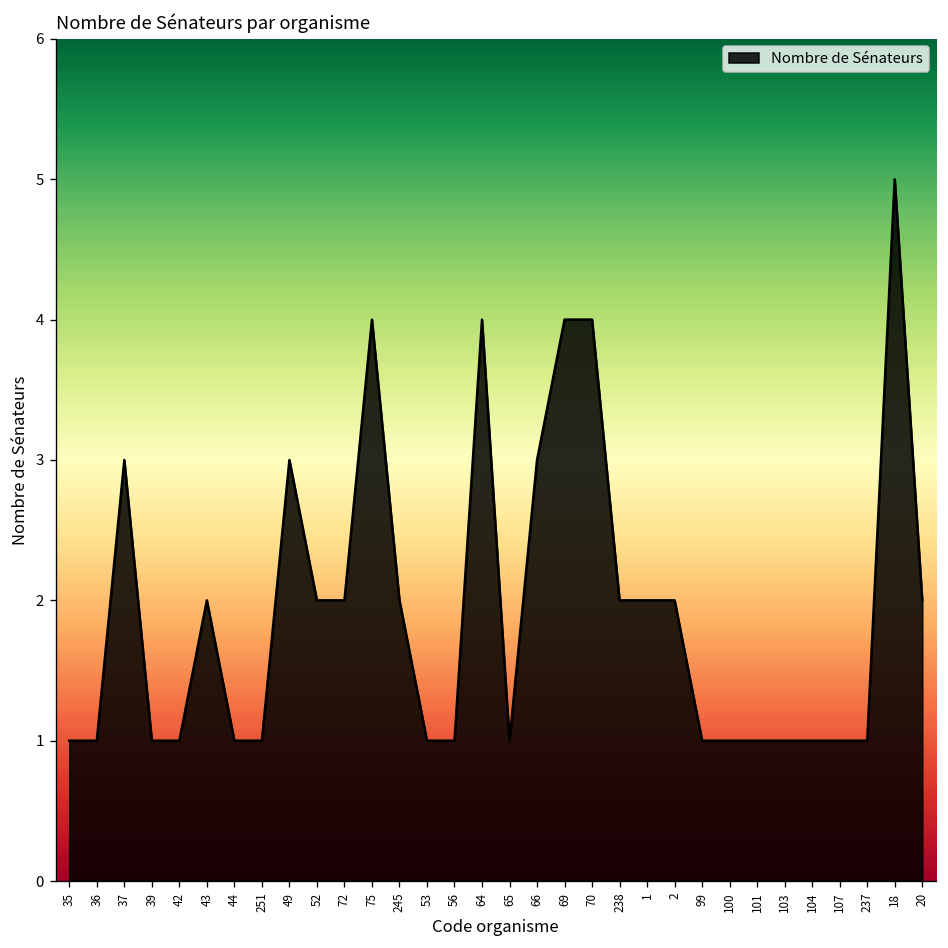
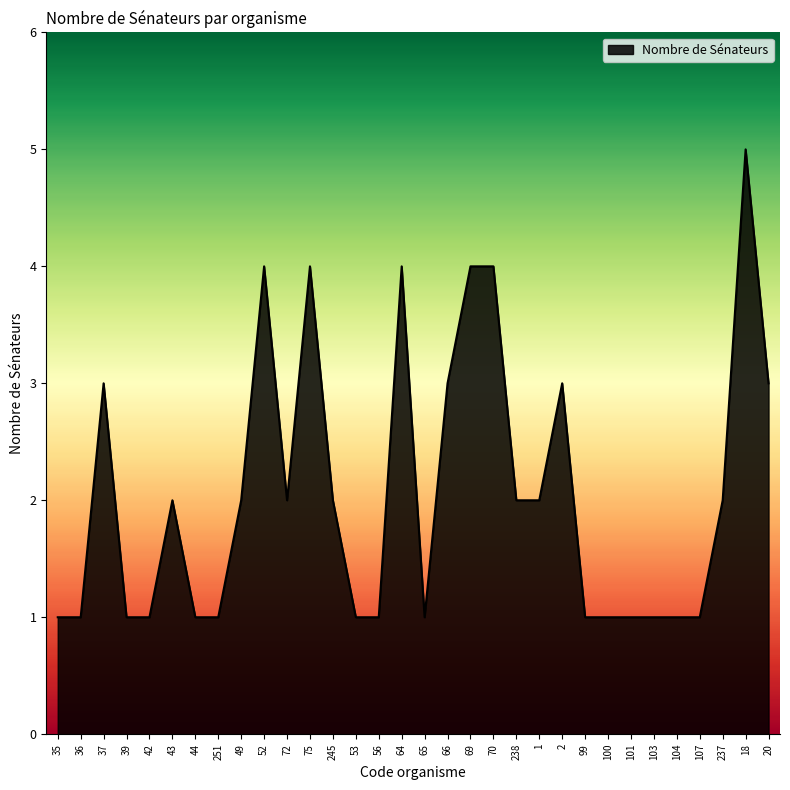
49: 3 -> 2
52: 2 -> 4
2: 2 -> 3
237: 1 -> 2
20: 2 -> 3
